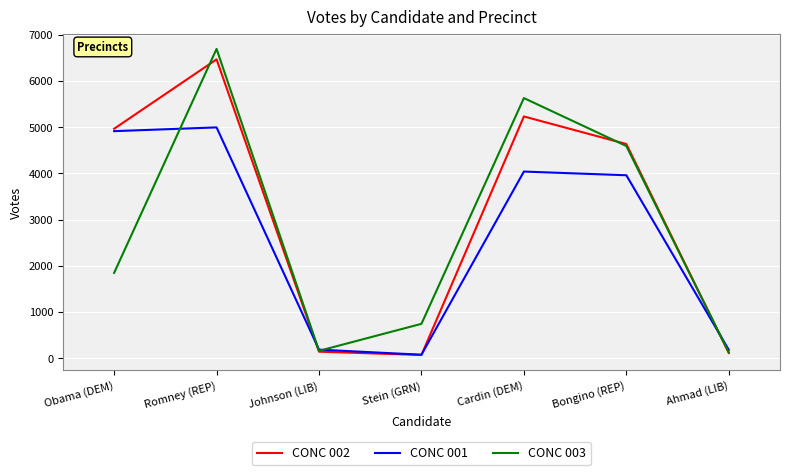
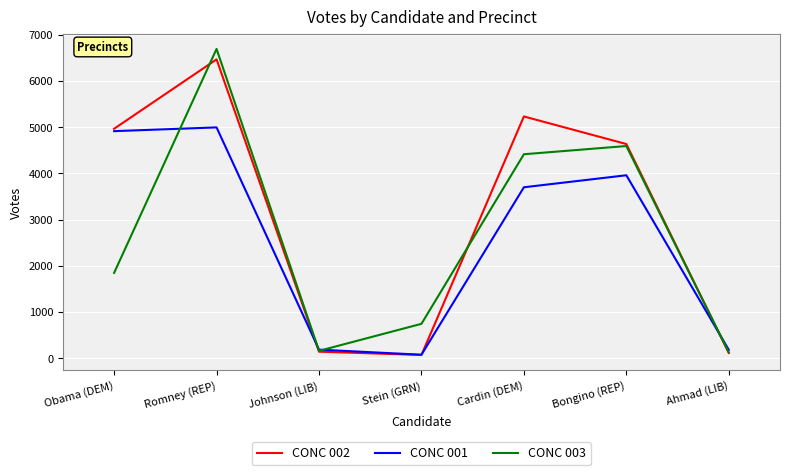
CONC 001, Cardin (DEM): 4000 -> 3700
CONC 003, Cardin (DEM): 5600 -> 4400
